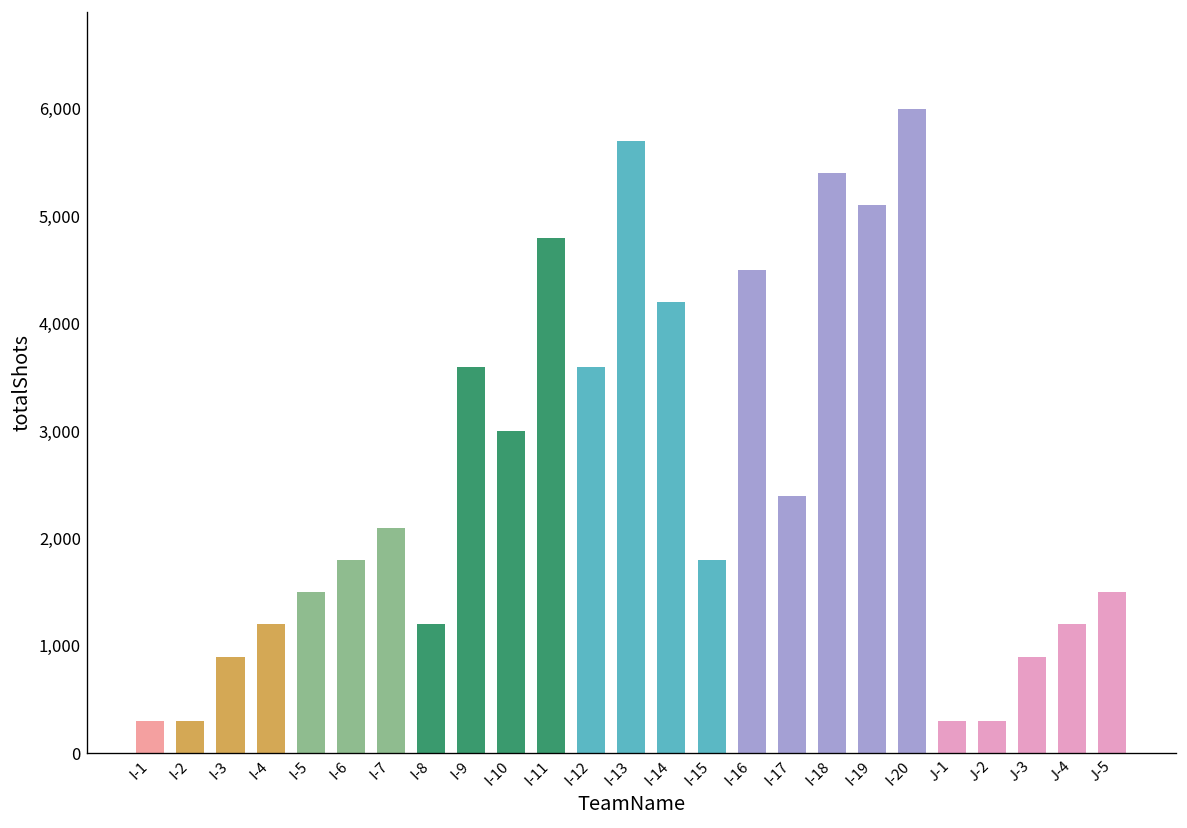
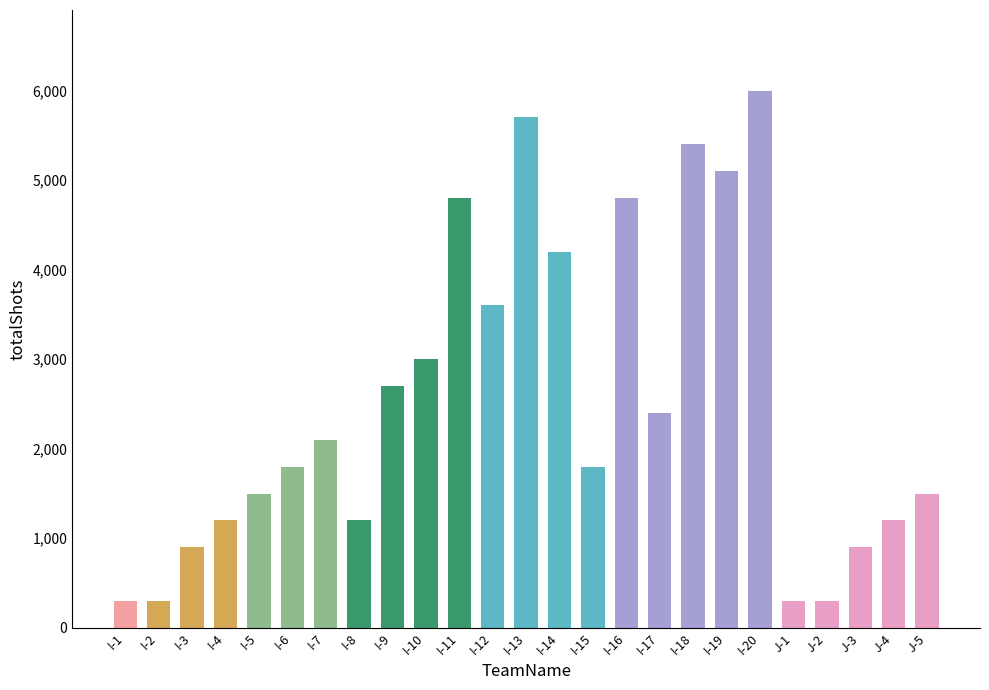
I-9: 3,600 -> 2,700
I-16: 4,500 -> 4,800
